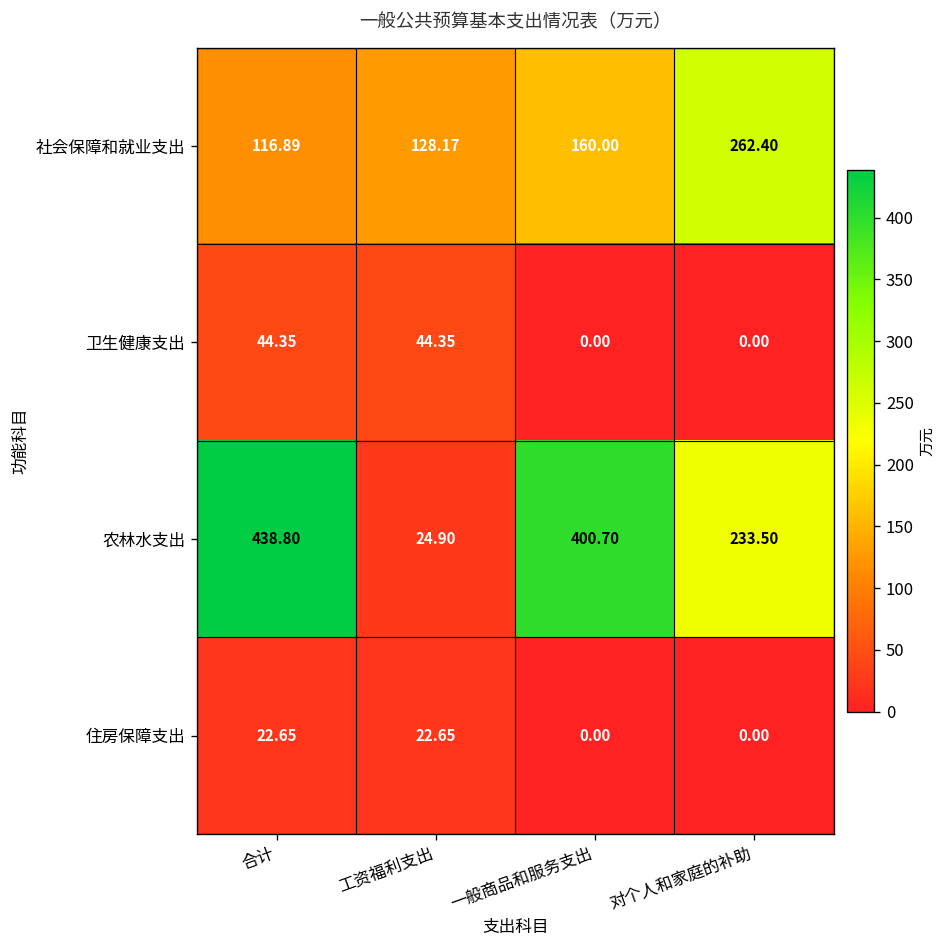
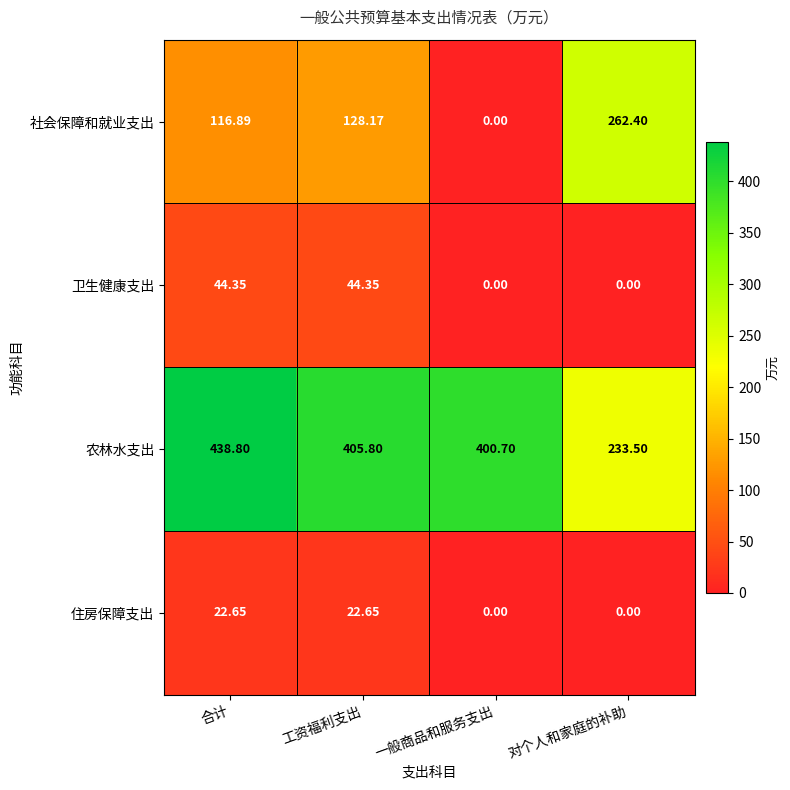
社会保障和就业支出, 一般商品和服务支出: 160.00 -> 0.00
农林水支出, 工资福利支出: 24.90 -> 405.80
